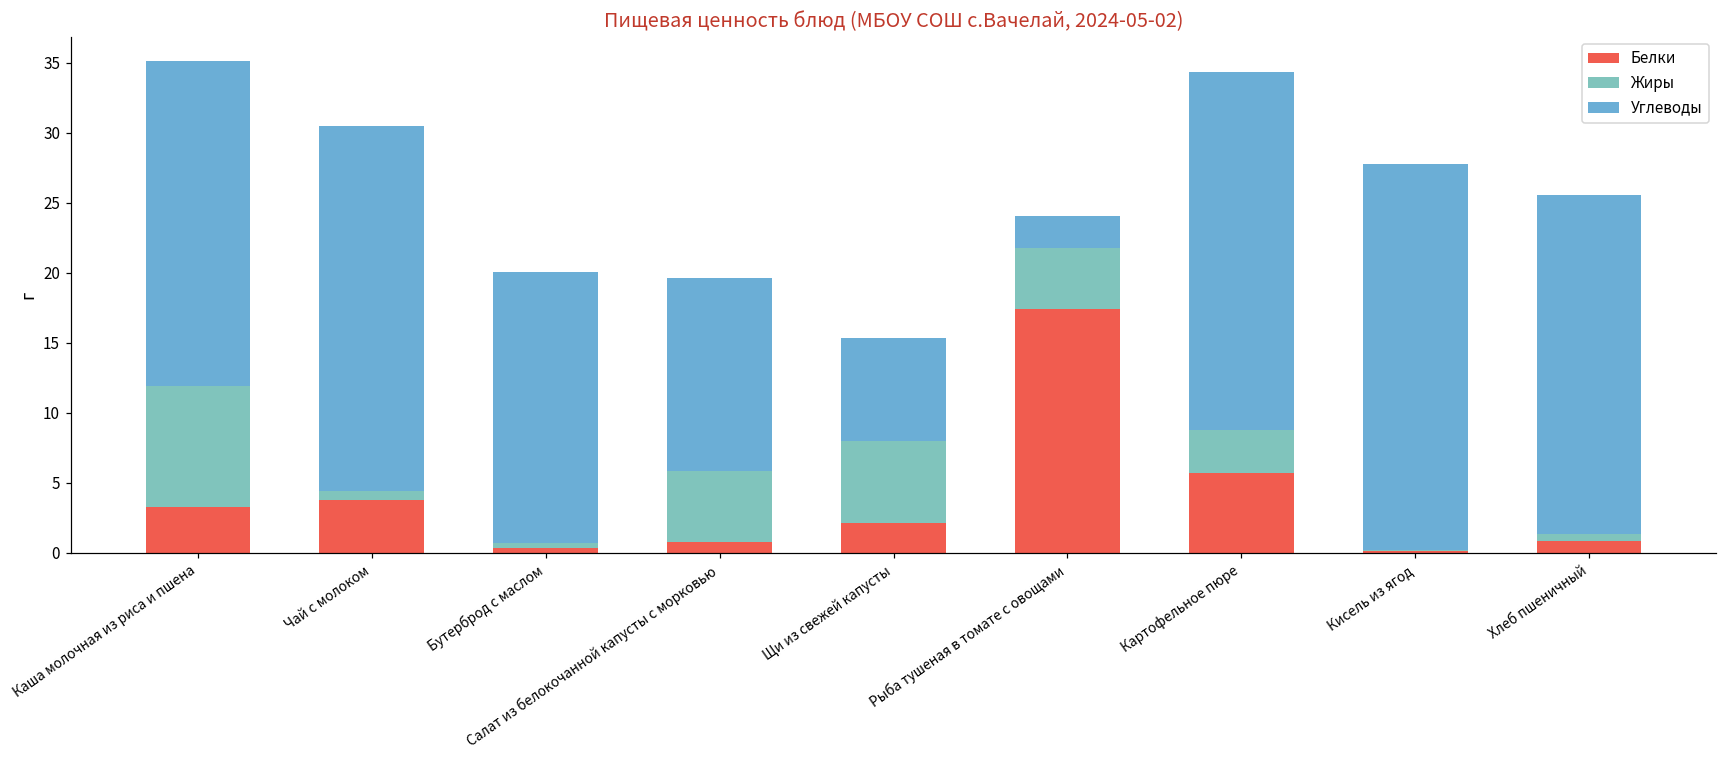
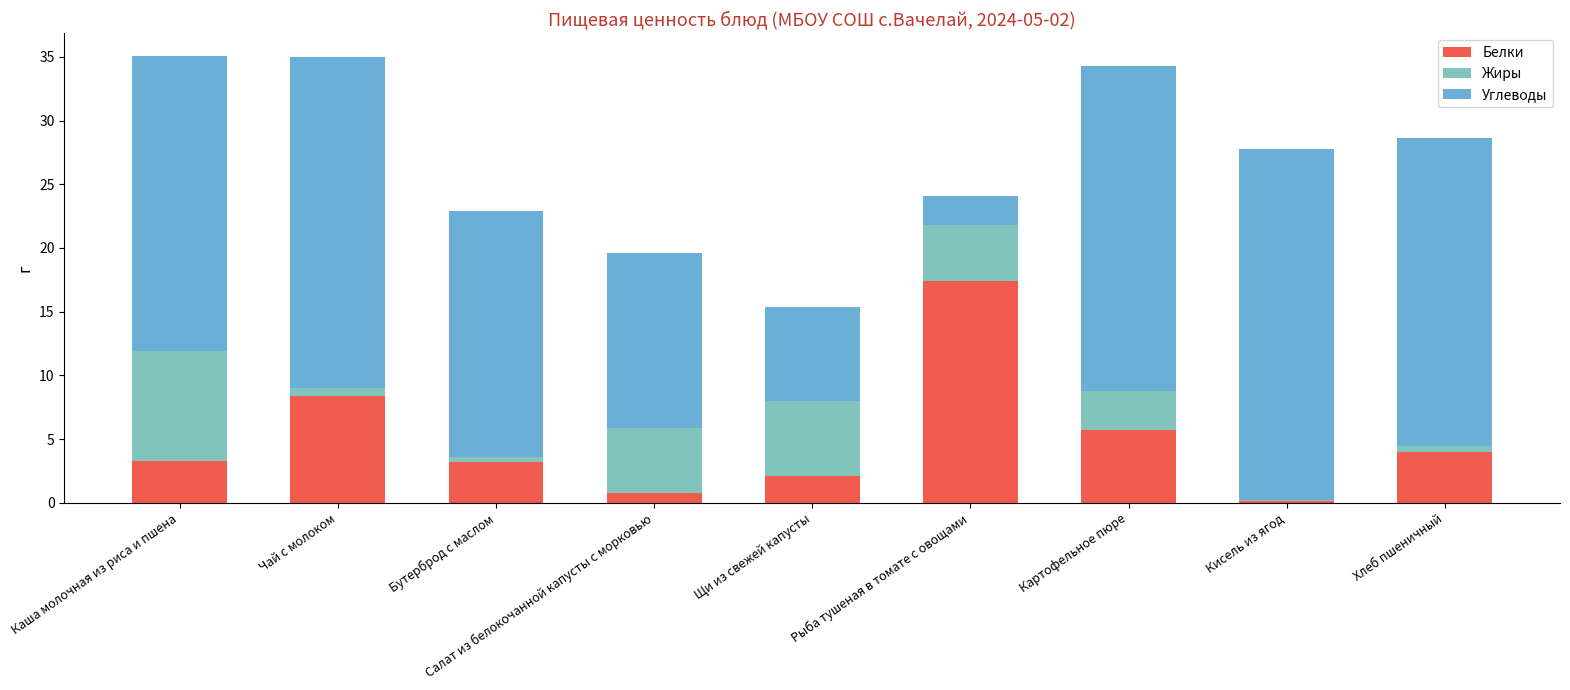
Белки, Чай с молоком: 3.8 -> 8.3
Белки, Бутерброд с маслом: 0.3 -> 3.2
Белки, Хлеб пшеничный: 0.9 -> 4.0
